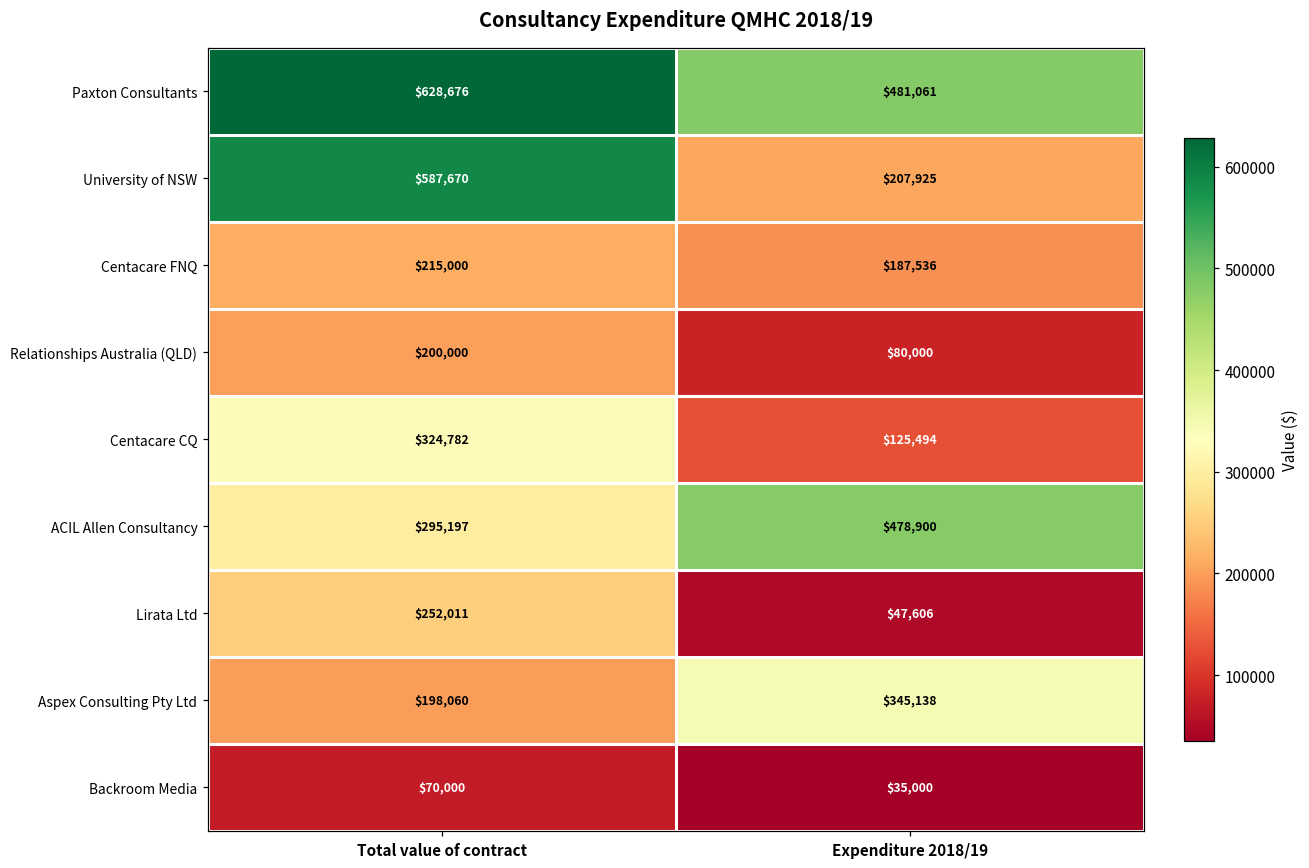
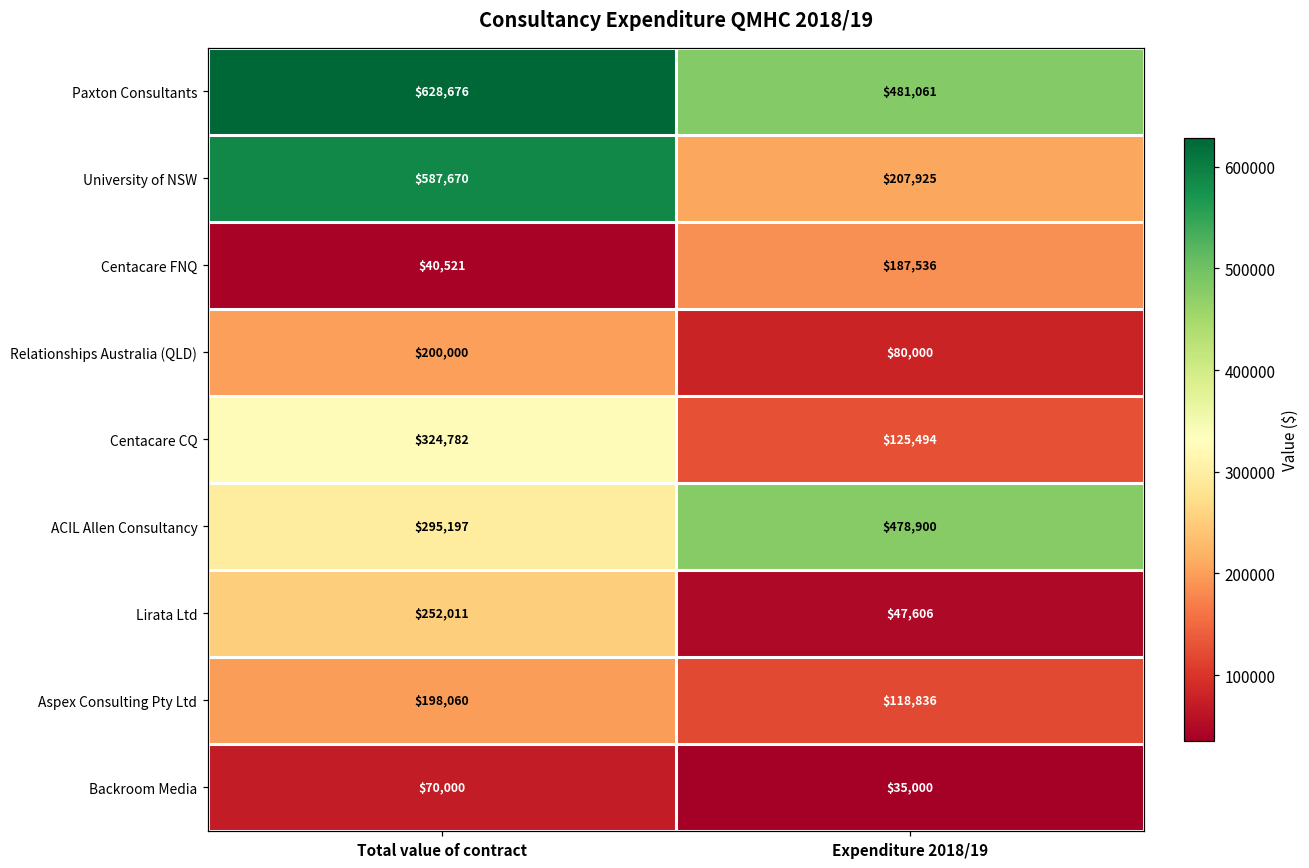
Centacare FNQ, Total value of contract: $215,000 -> $40,521
Aspex Consulting Pty Ltd, Expenditure 2018/19: $345,138 -> $118,836
